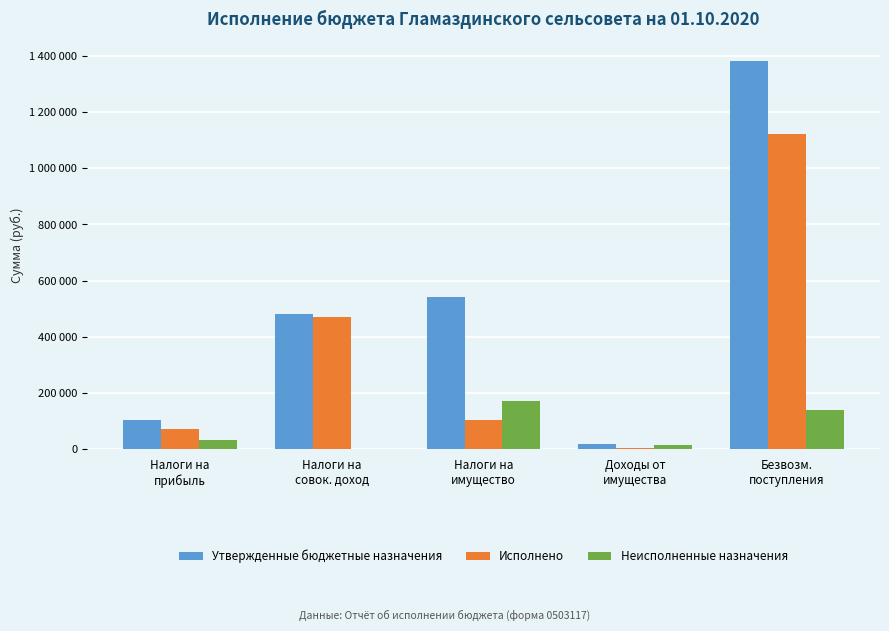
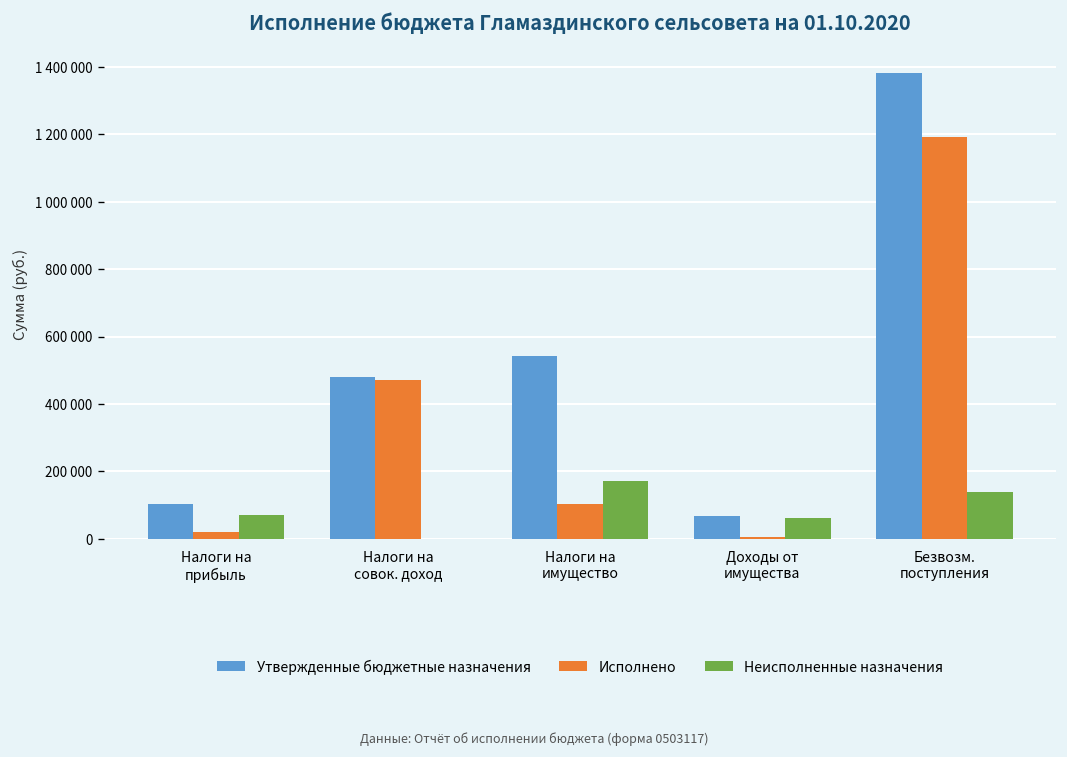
Исполнено, Налоги на прибыль: 70000 -> 20000
Неисполненные назначения, Налоги на прибыль: 30000 -> 70000
Утвержденные бюджетные назначения, Доходы от имущества: 20000 -> 70000
Неисполненные назначения, Доходы от имущества: 20000 -> 60000
Исполнено, Безвозм. поступления: 1120000 -> 1190000
